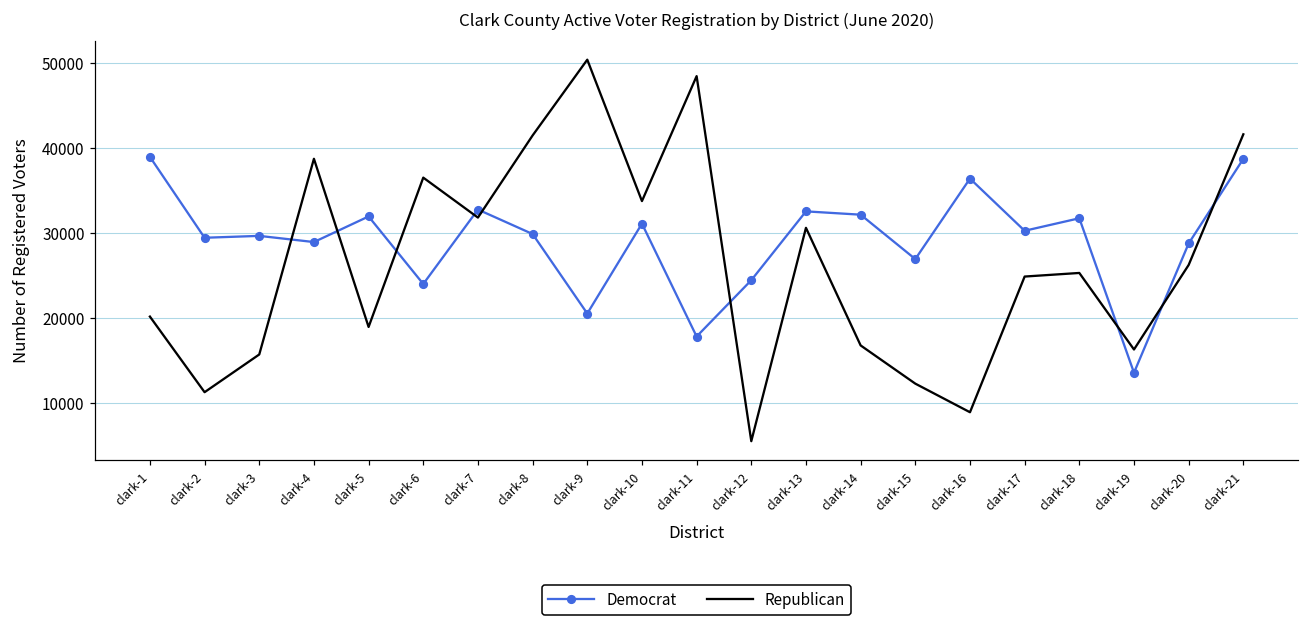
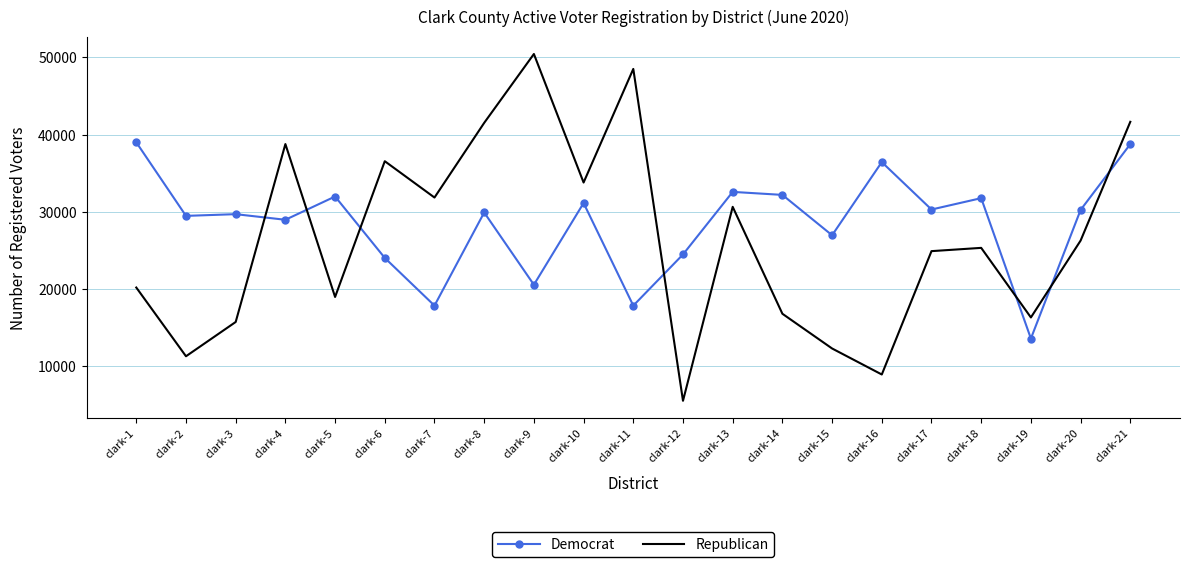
Democrat, clark-7: 33000 -> 18000
Democrat, clark-20: 29000 -> 30000
